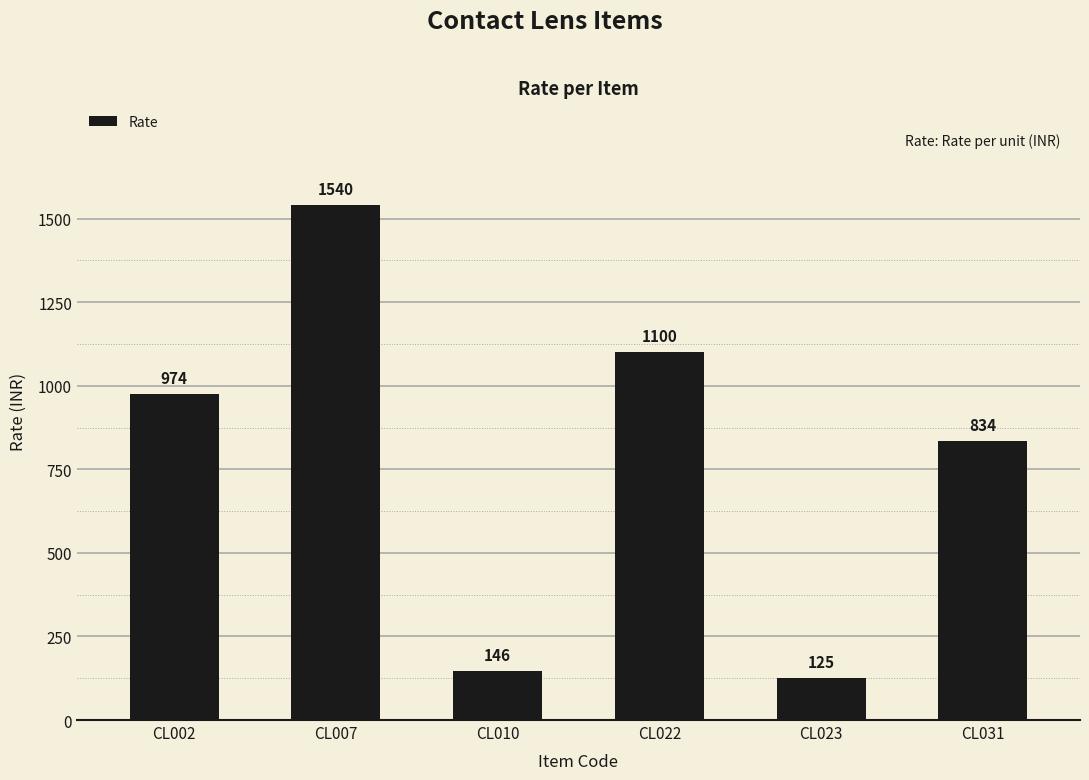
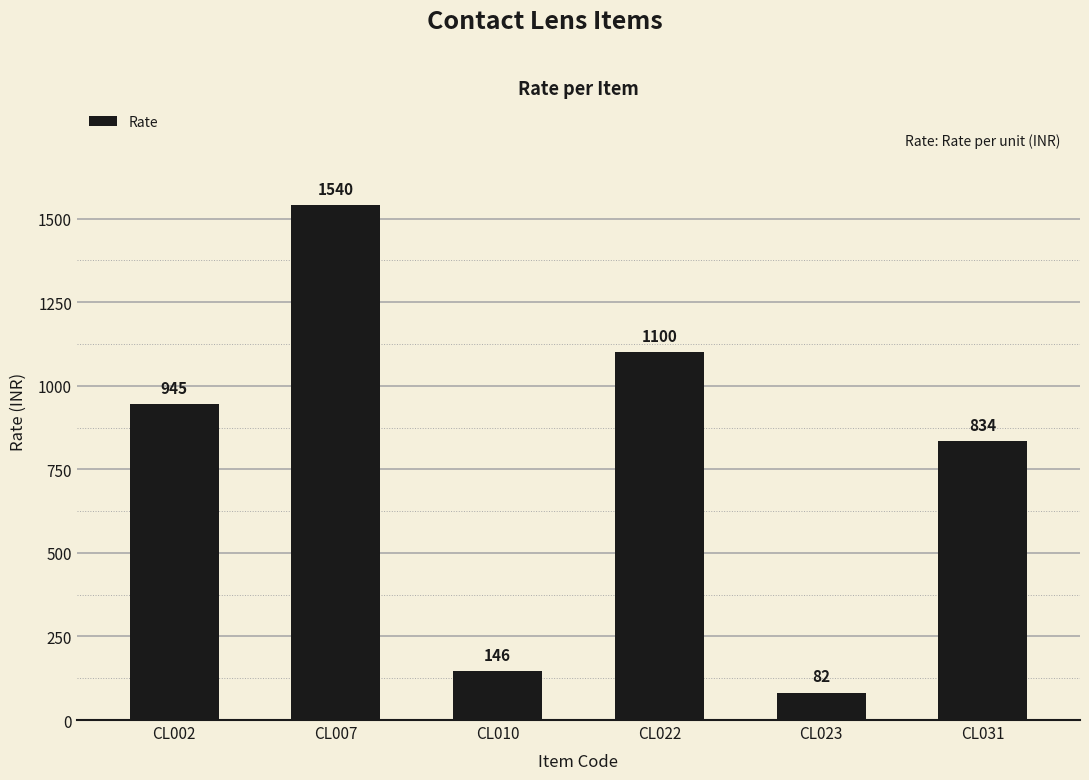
CL002: 974 -> 945
CL023: 125 -> 82
